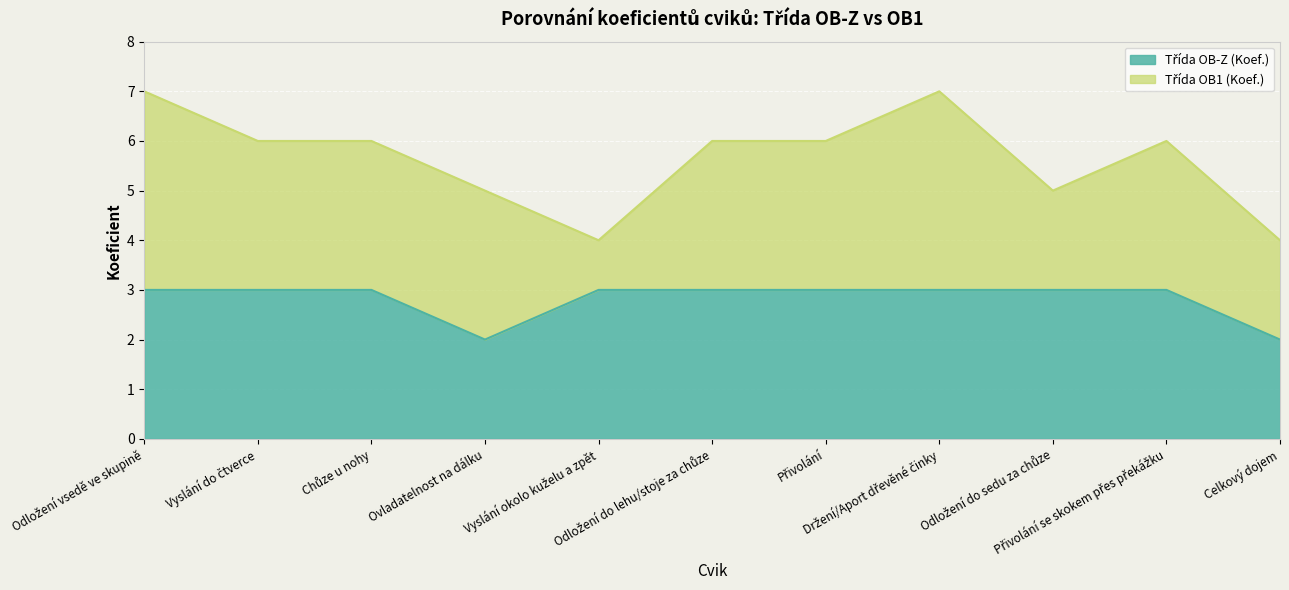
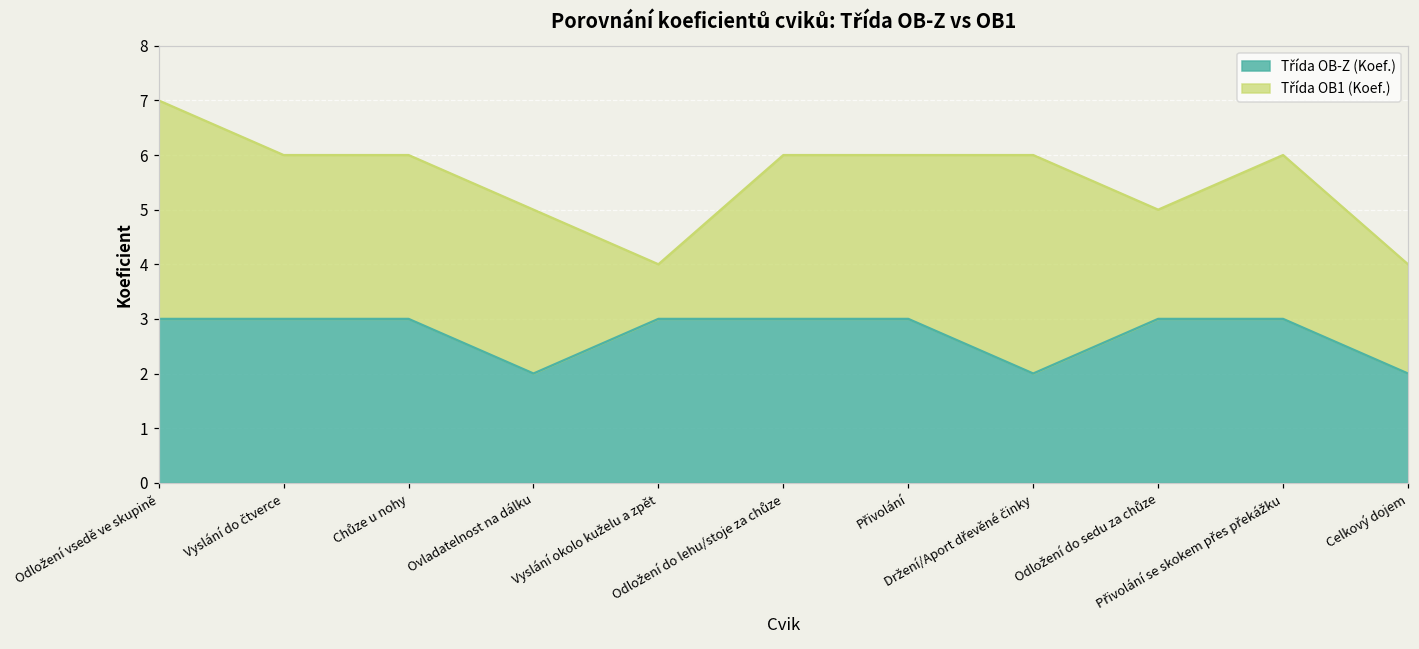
Třída OB-Z (Koef.), Držení/Aport dřevěné činky: 3 -> 2
